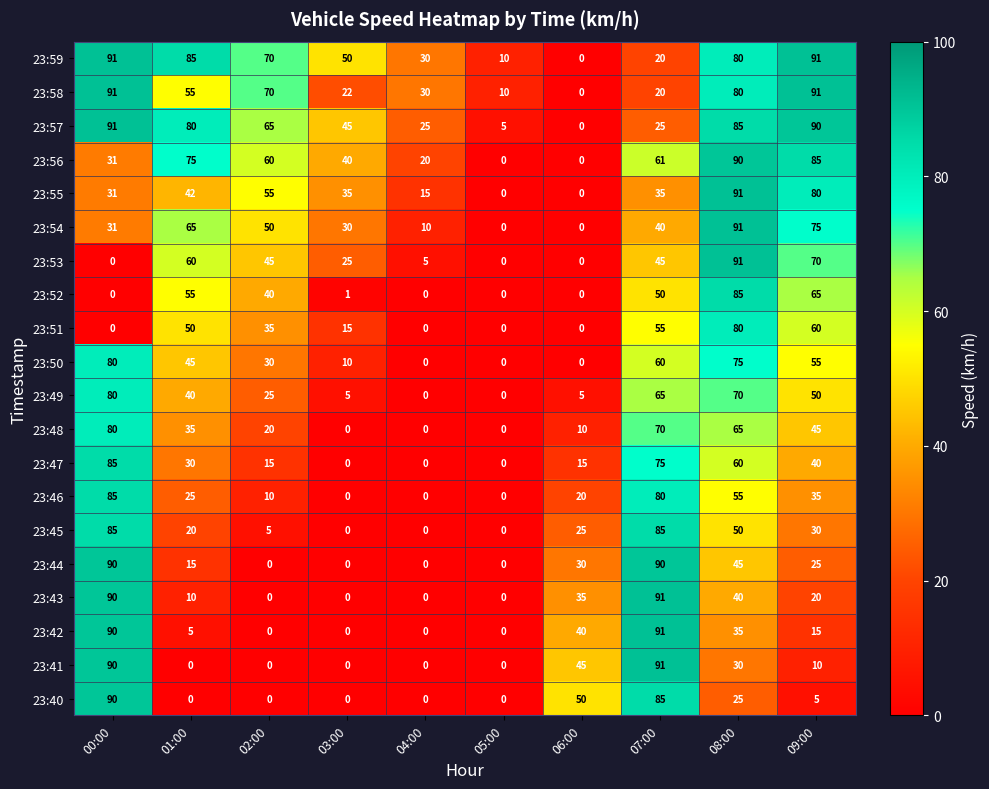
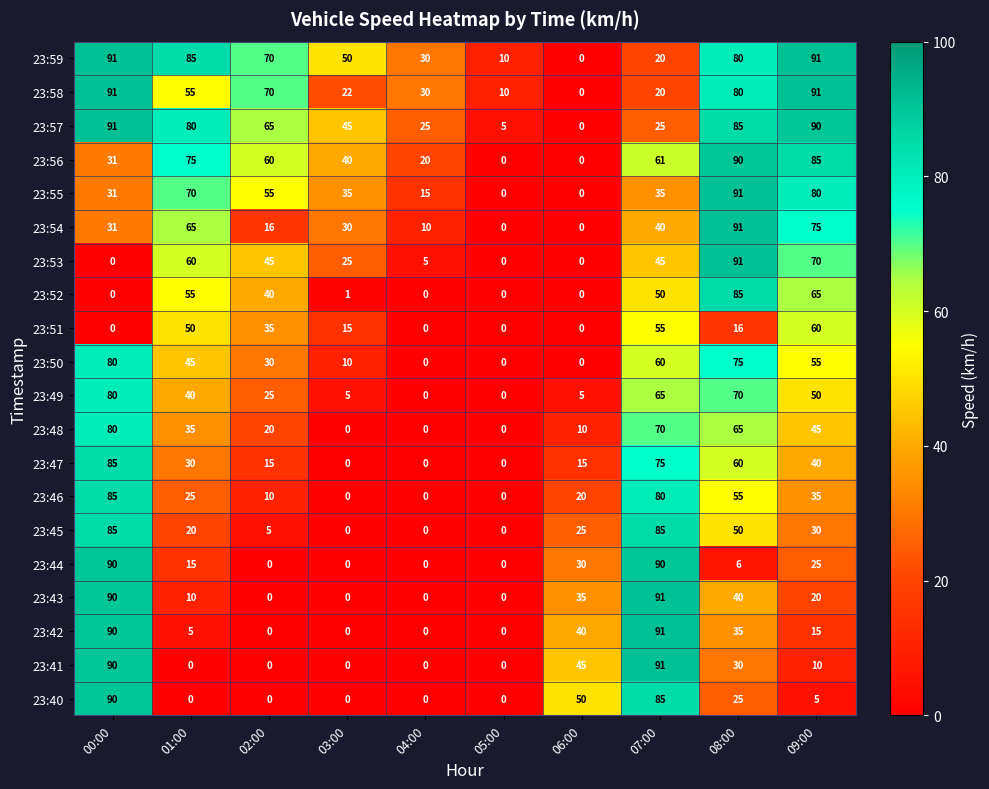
23:55, 01:00: 42 -> 70
23:54, 02:00: 50 -> 16
23:51, 08:00: 80 -> 16
23:44, 08:00: 45 -> 6
